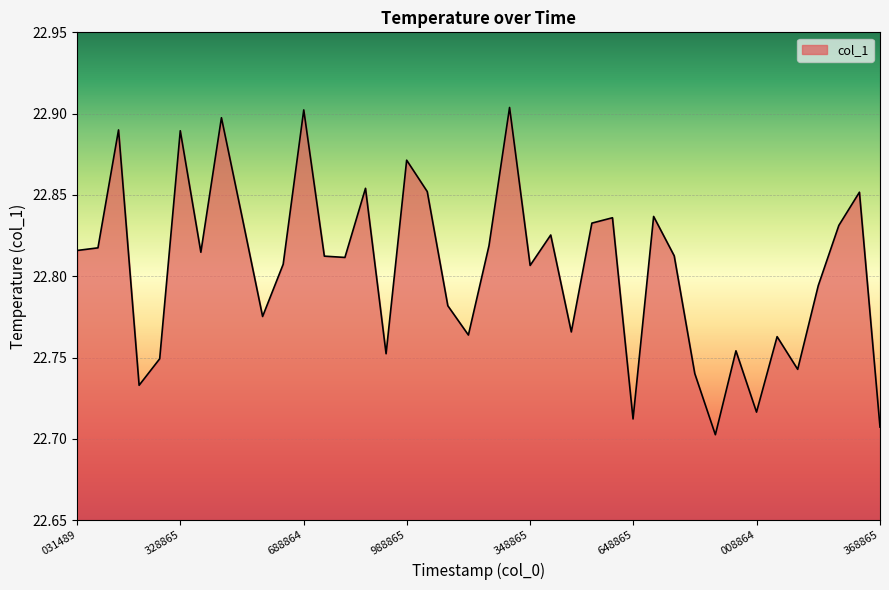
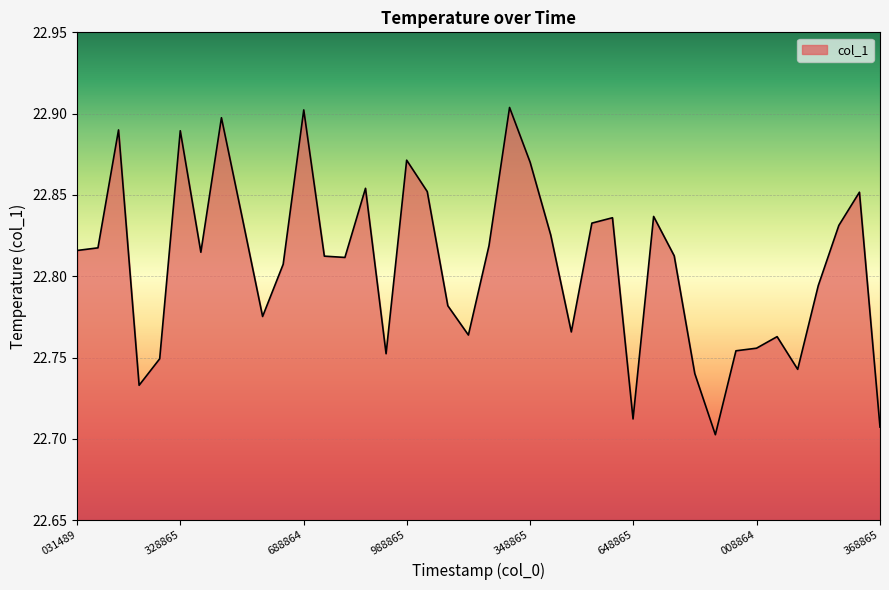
348865: 22.807 -> 22.870
008864: 22.717 -> 22.756
